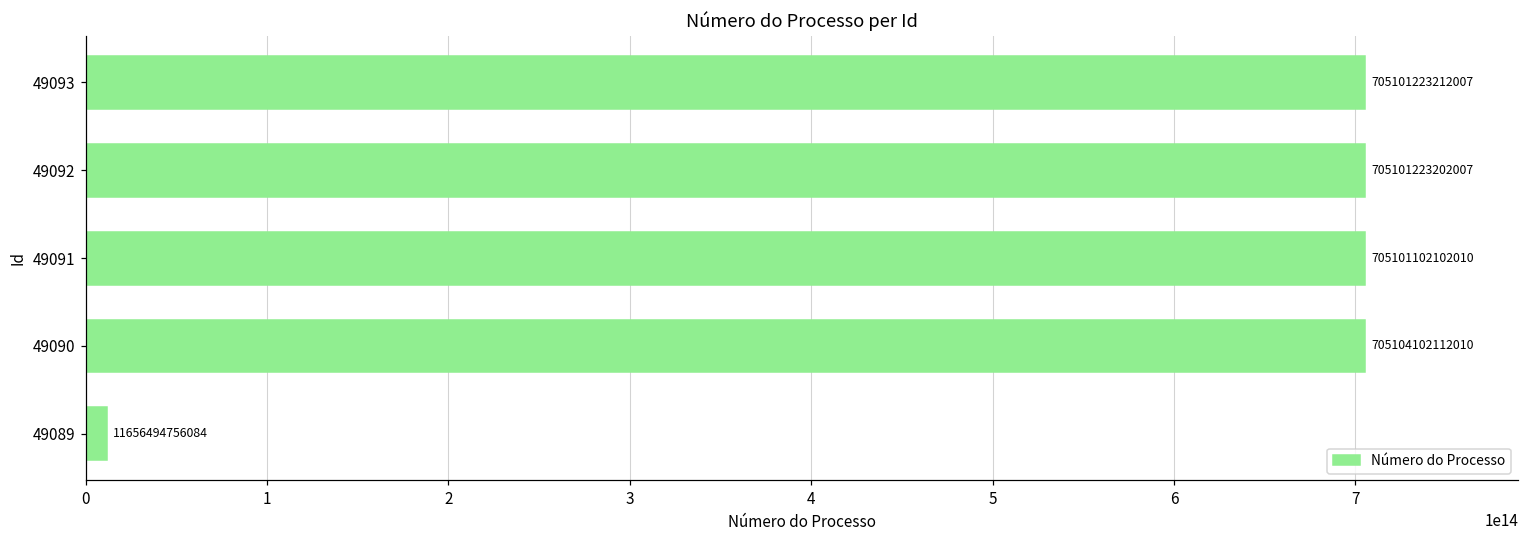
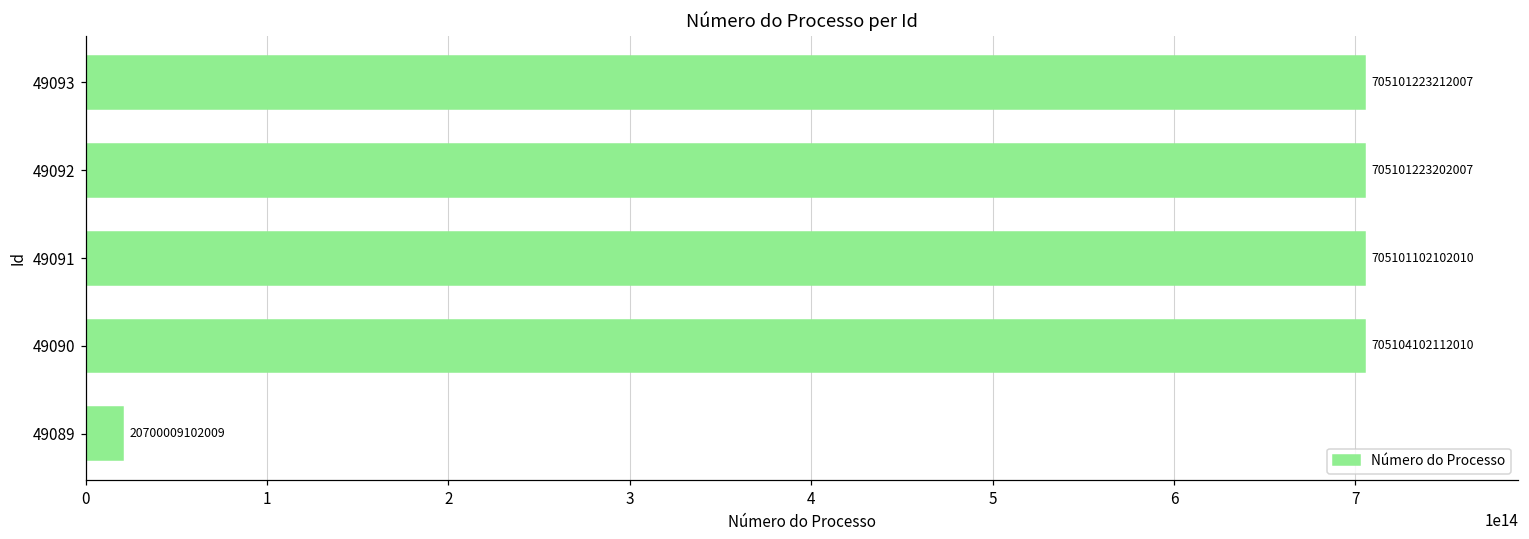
49089: 11656494756084 -> 20700009102009
